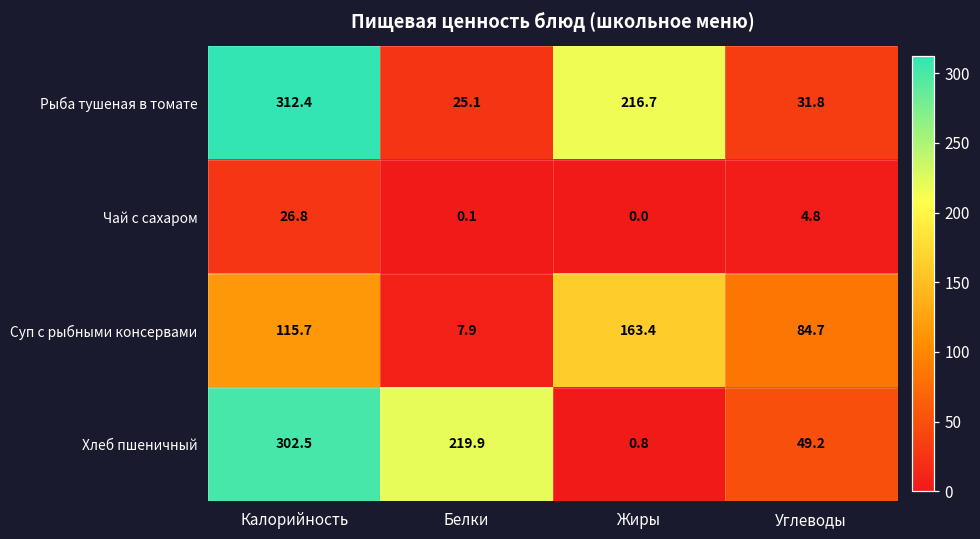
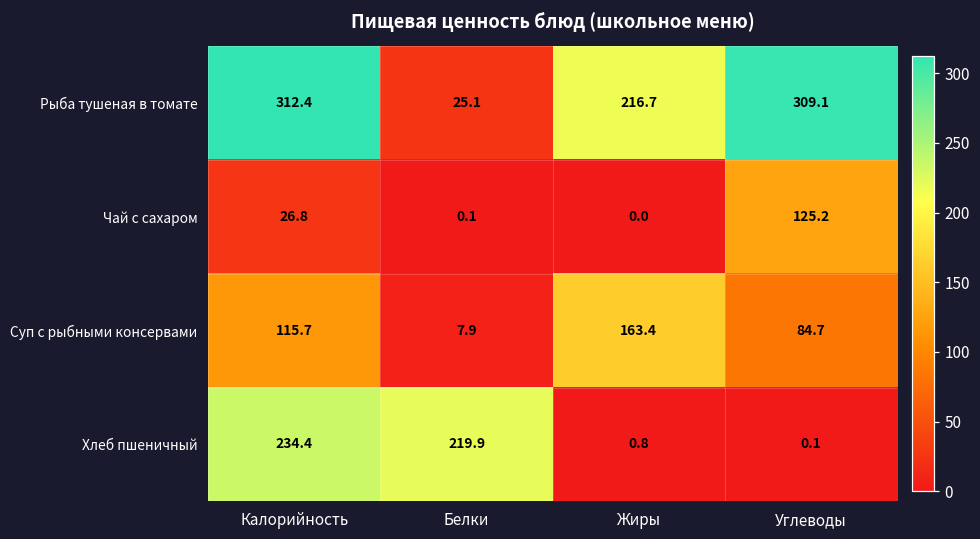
Рыба тушеная в томате, Углеводы: 31.8 -> 309.1
Чай с сахаром, Углеводы: 4.8 -> 125.2
Хлеб пшеничный, Калорийность: 302.5 -> 234.4
Хлеб пшеничный, Углеводы: 49.2 -> 0.1
